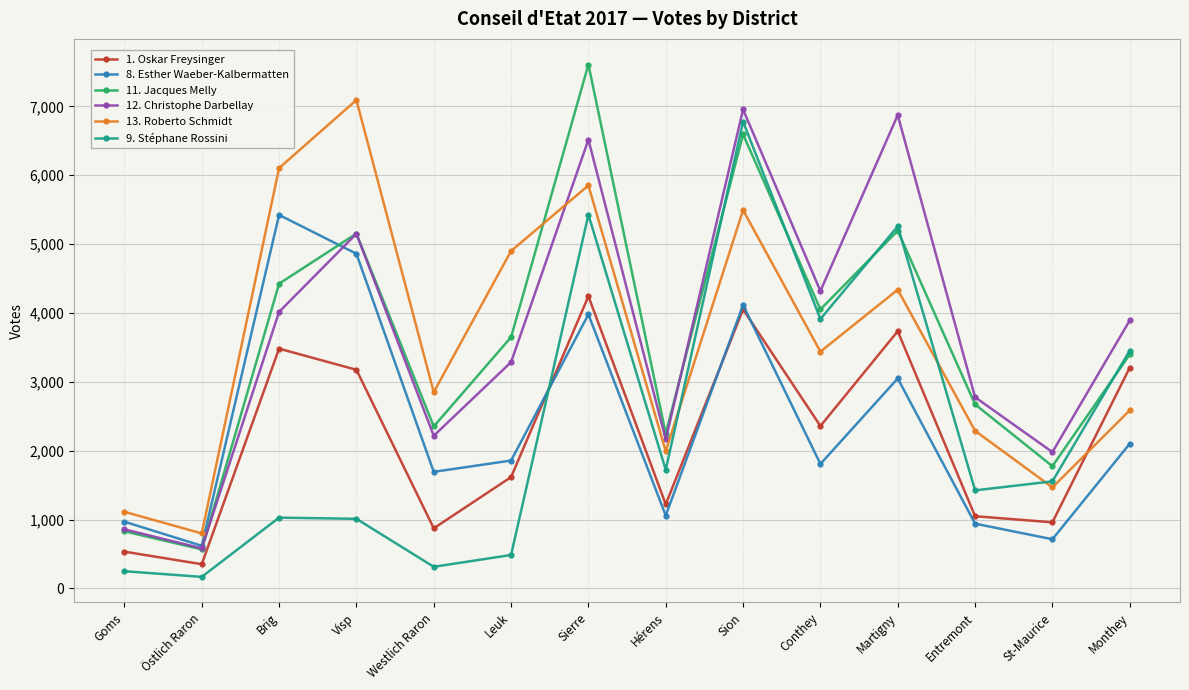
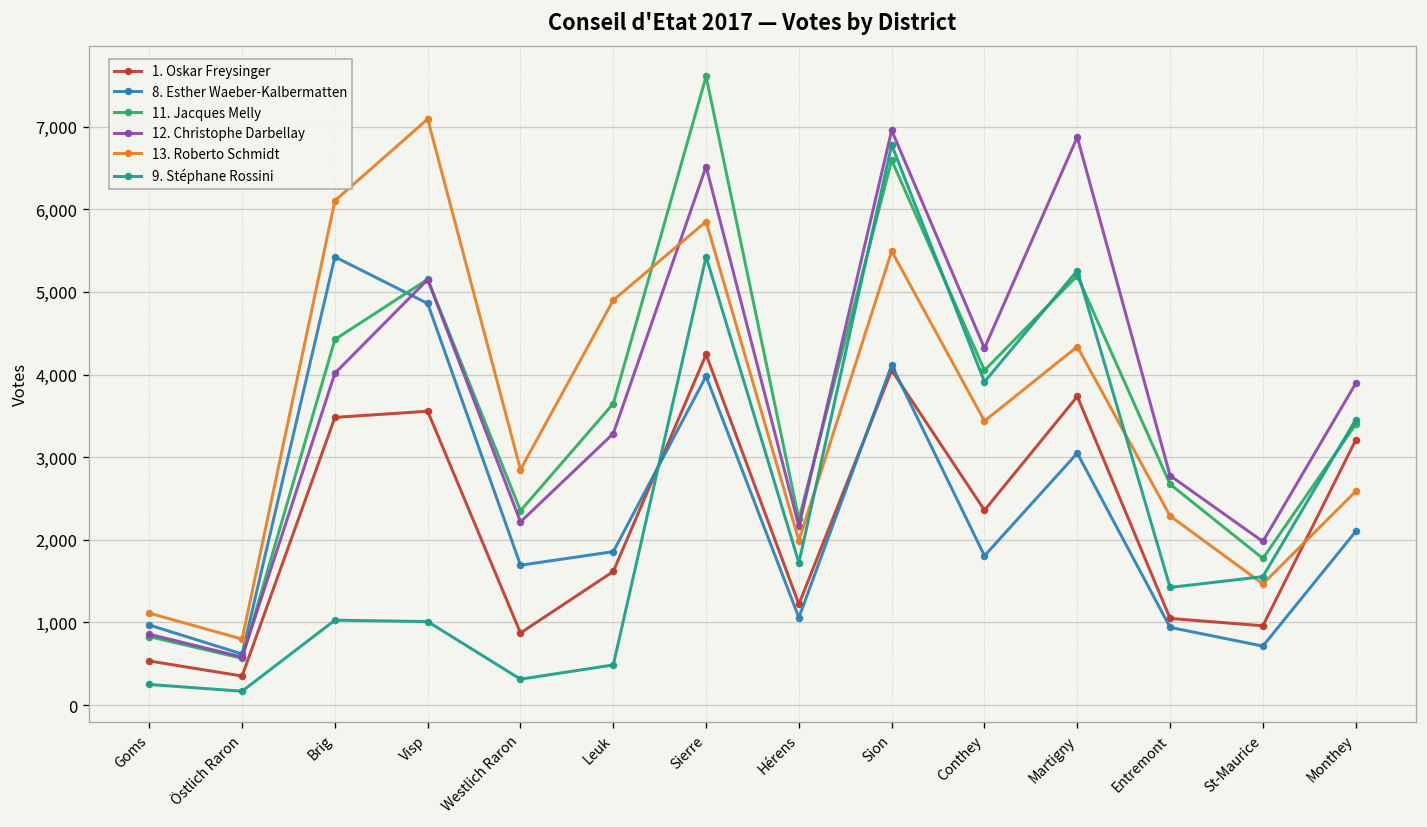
1. Oskar Freysinger, Visp: 3,200 -> 3,600
